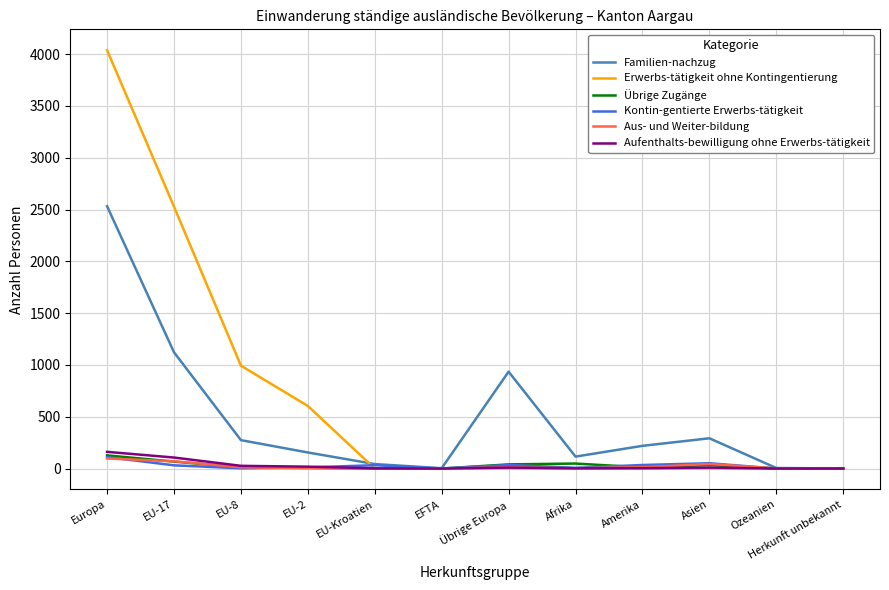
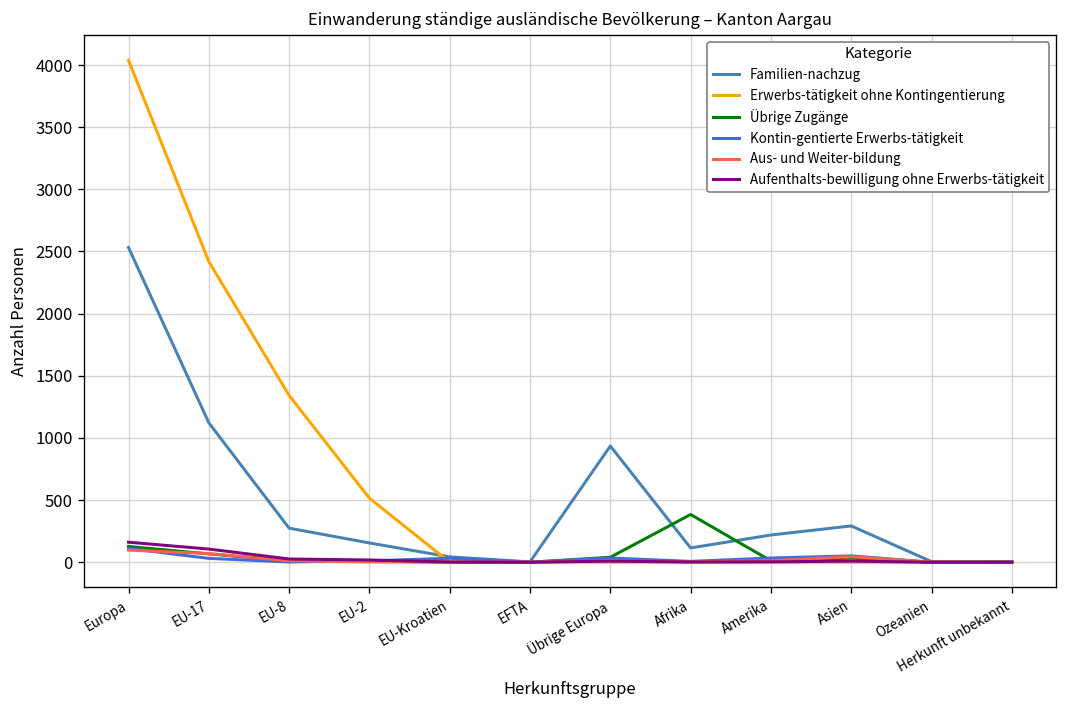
Erwerbs-tätigkeit ohne Kontingentierung, EU-17: 2530 -> 2420
Erwerbs-tätigkeit ohne Kontingentierung, EU-8: 990 -> 1340
Erwerbs-tätigkeit ohne Kontingentierung, EU-2: 600 -> 520
Übrige Zugänge, Afrika: 50 -> 380
